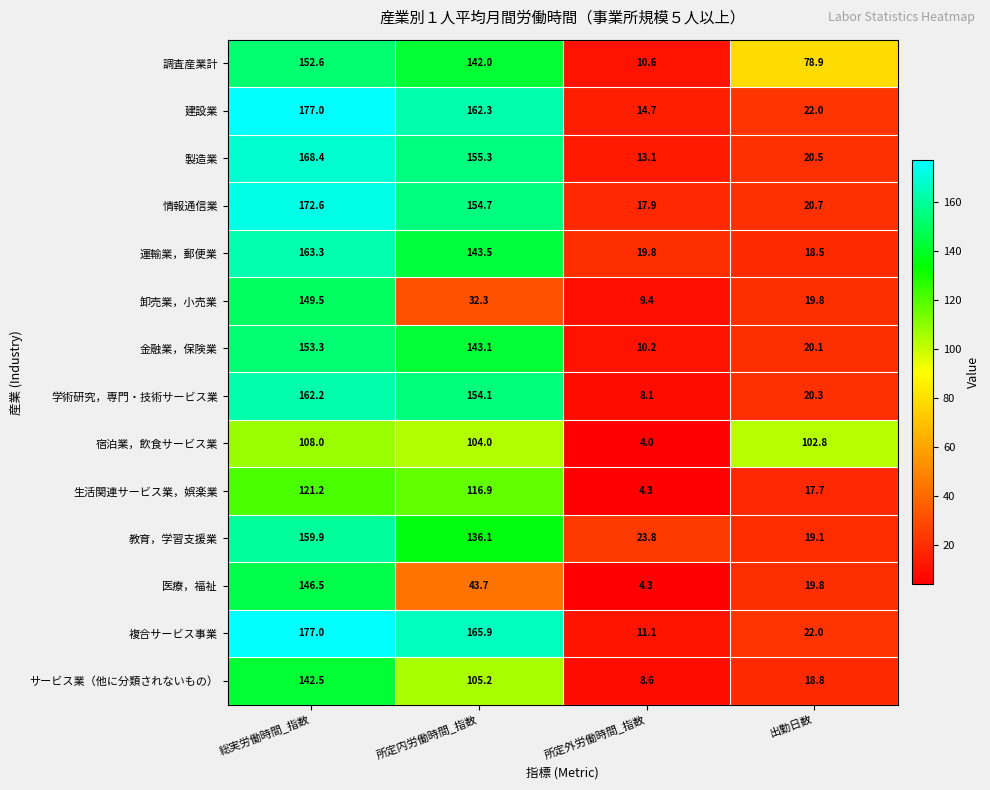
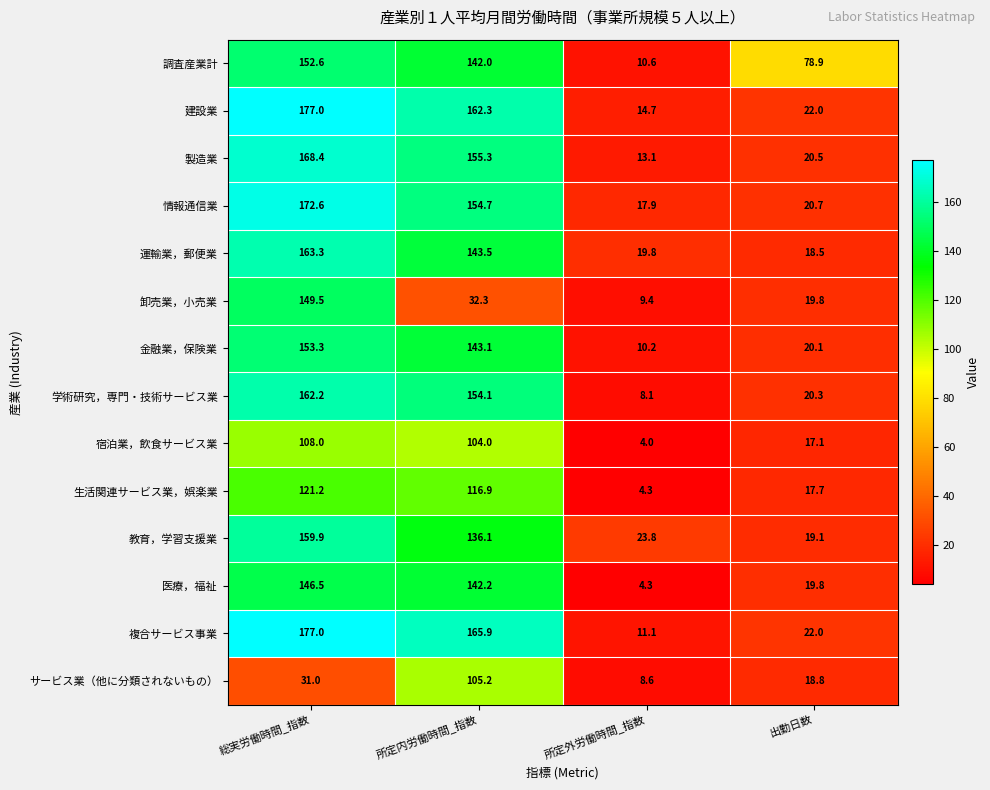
宿泊業，飲食サービス業, 出勤日数: 102.8 -> 17.1
医療，福祉, 所定内労働時間_指数: 43.7 -> 142.2
サービス業（他に分類されないもの）, 総実労働時間_指数: 142.5 -> 31.0
